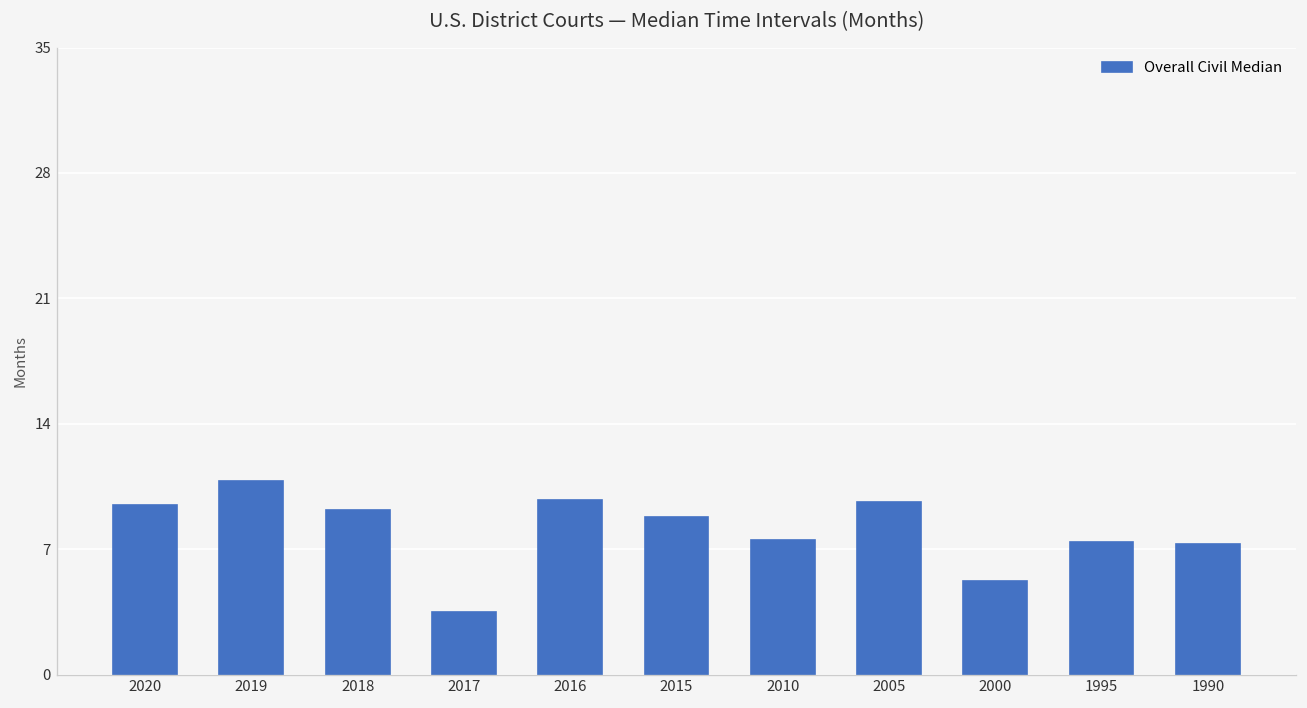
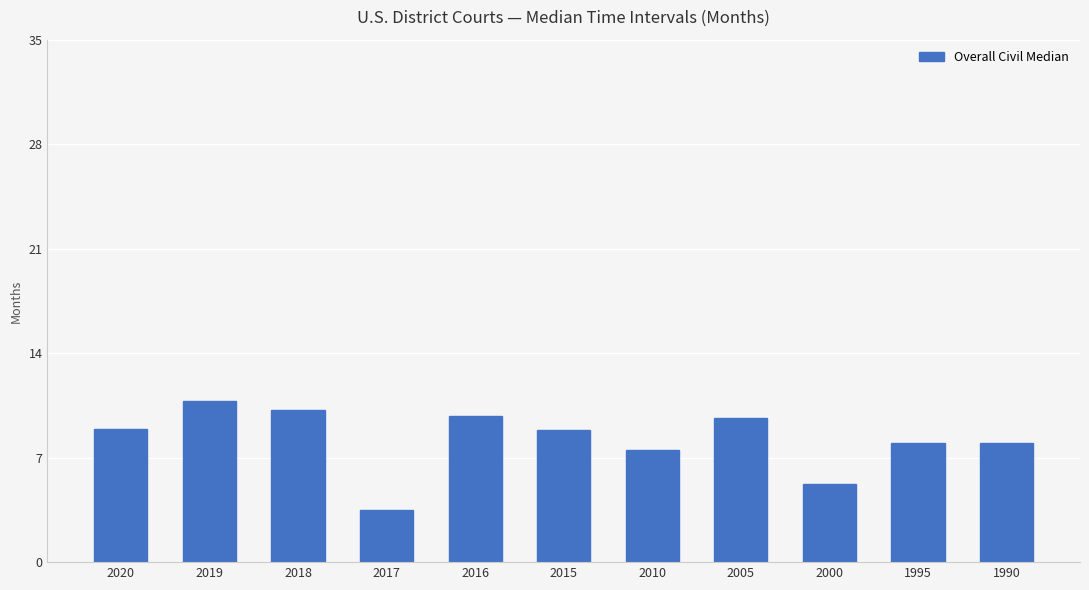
2020: 9.5 -> 8.9
2018: 9.2 -> 10.2
1995: 7.4 -> 8.0
1990: 7.3 -> 8.0
